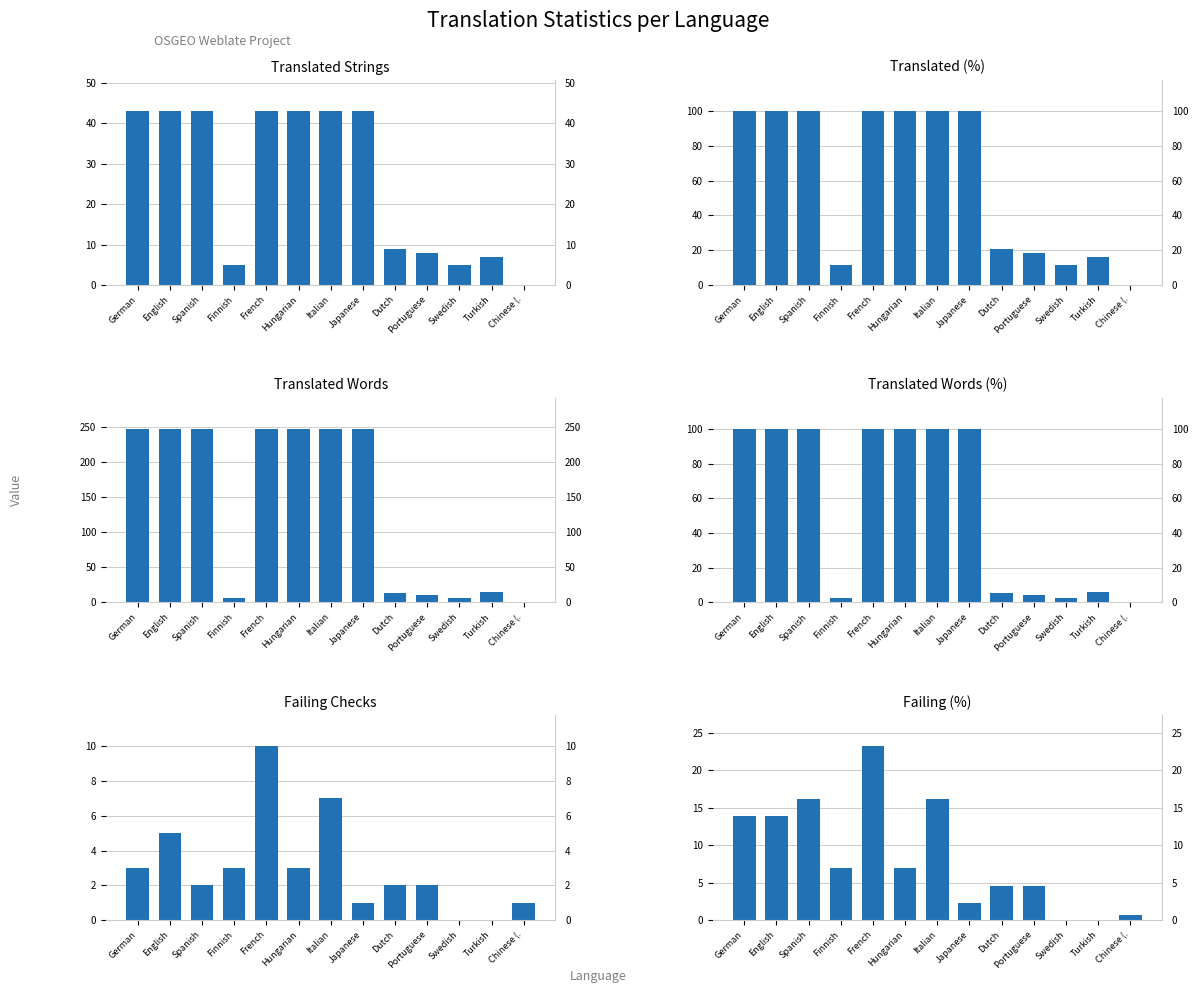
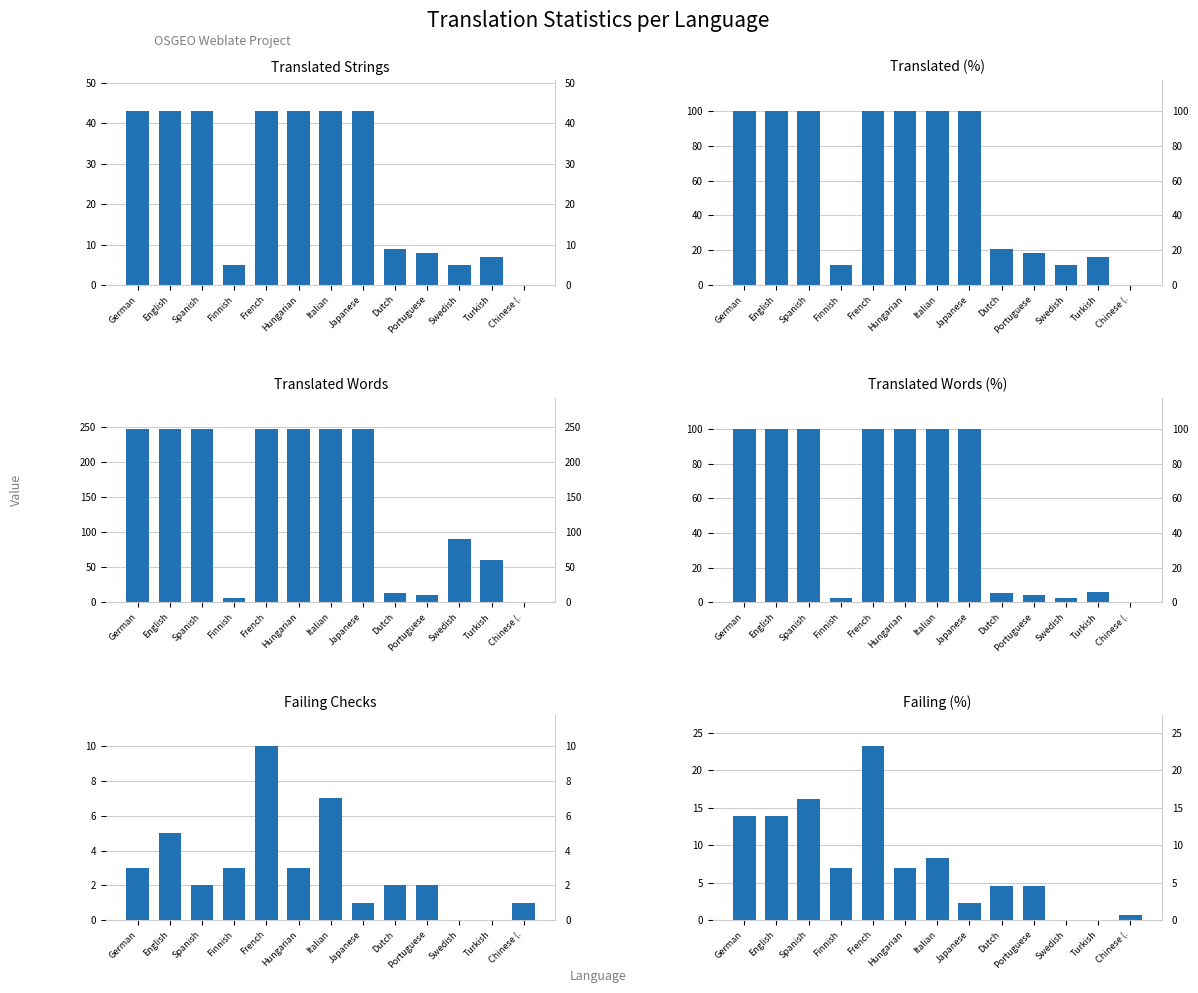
Translated Words, Swedish: 10 -> 90
Translated Words, Turkish: 20 -> 60
Failing (%), Italian: 16 -> 8
